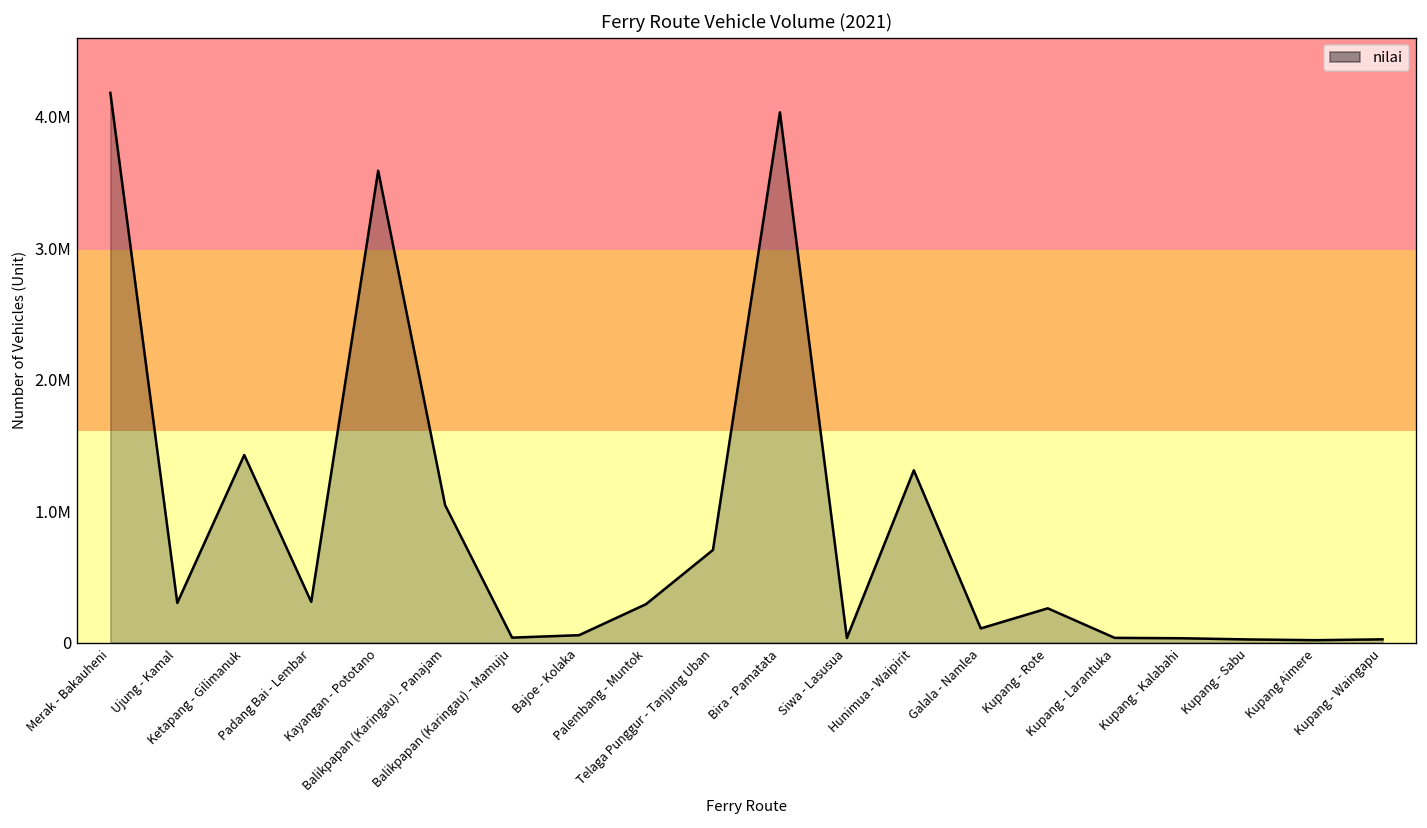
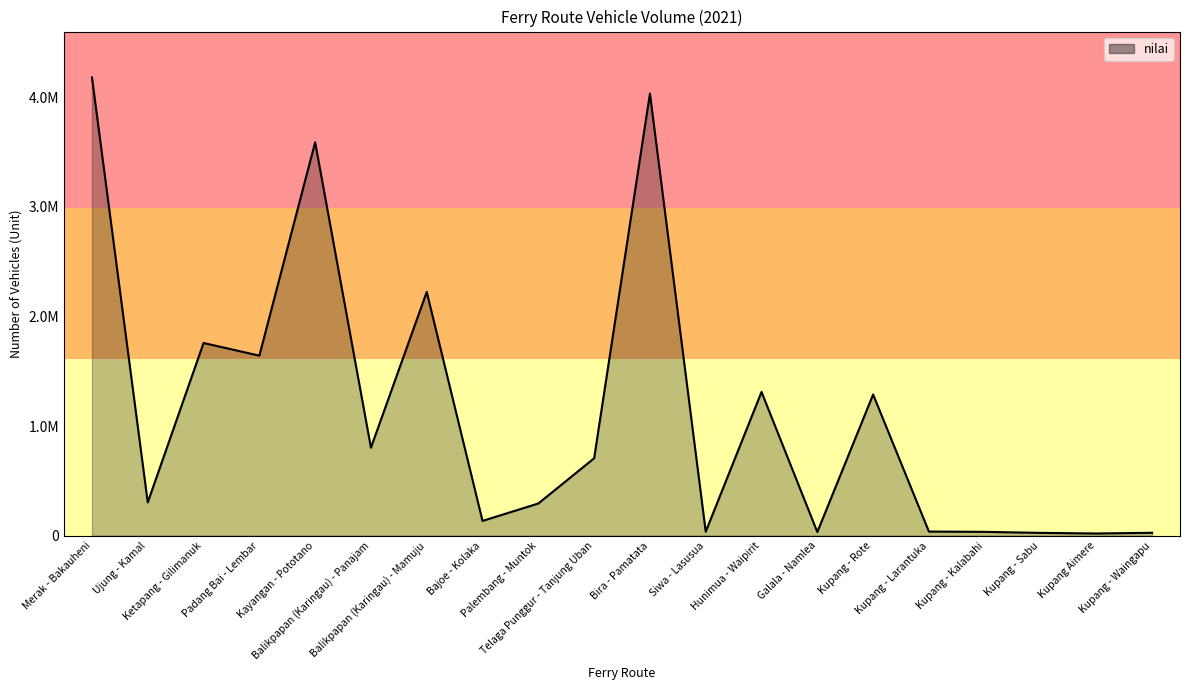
Ketapang - Gilimanuk: 1430000 -> 1760000
Padang Bai - Lembar: 310000 -> 1640000
Balikpapan (Karingau) - Panajam: 1050000 -> 800000
Balikpapan (Karingau) - Mamuju: 40000 -> 2220000
Bajoe - Kolaka: 60000 -> 130000
Galala - Namlea: 110000 -> 30000
Kupang - Rote: 260000 -> 1290000
